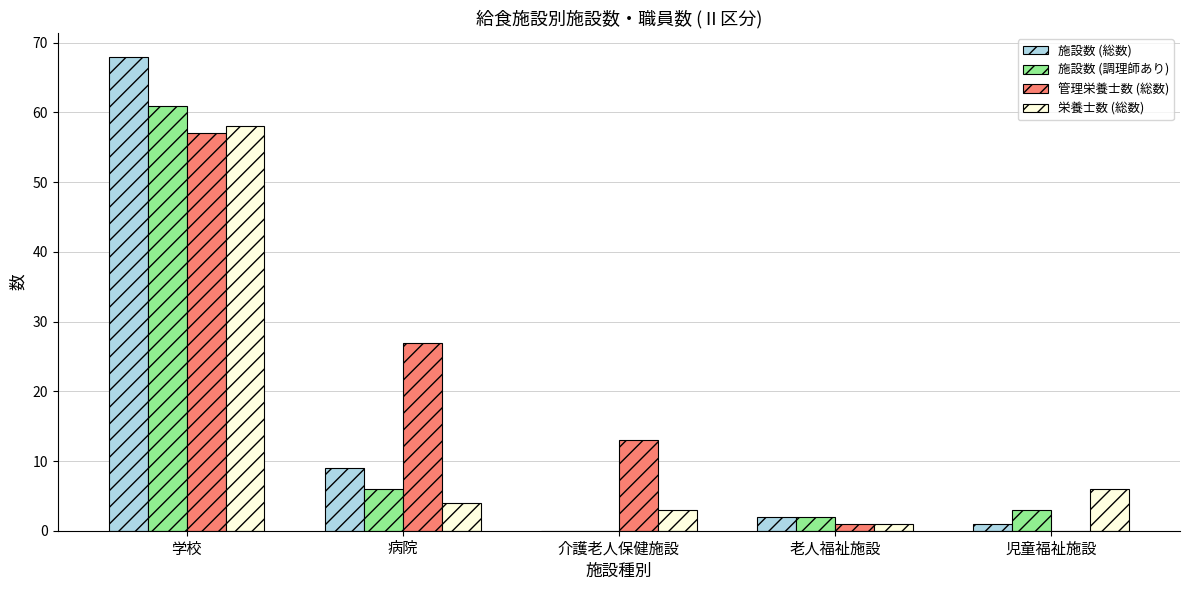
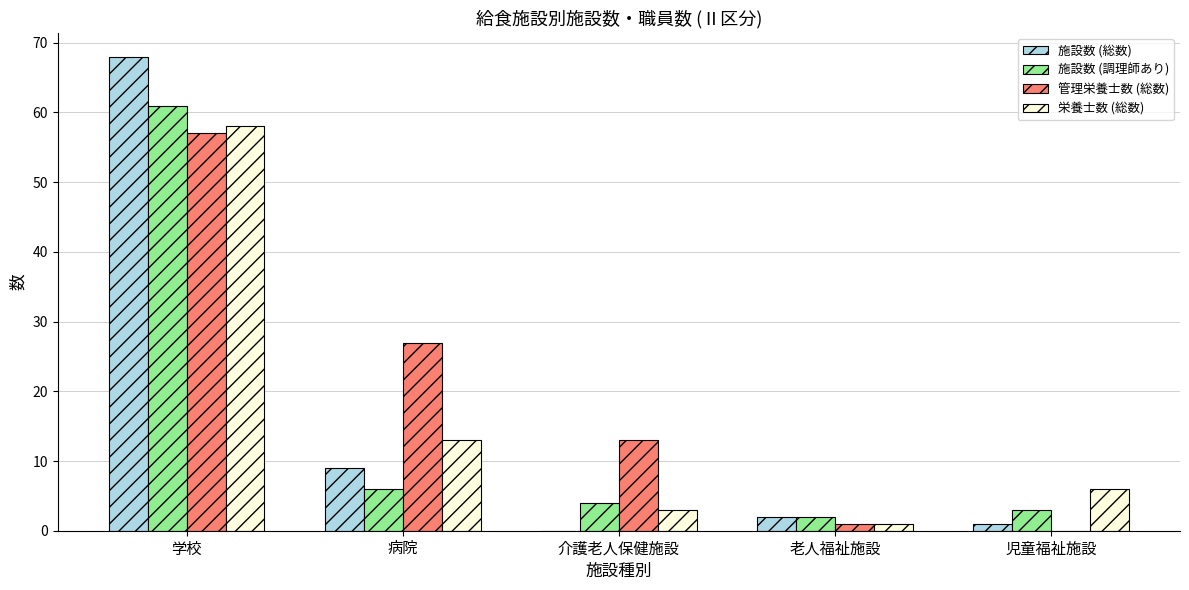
栄養士数 (総数), 病院: 4 -> 13
施設数 (調理師あり), 介護老人保健施設: 0 -> 4
